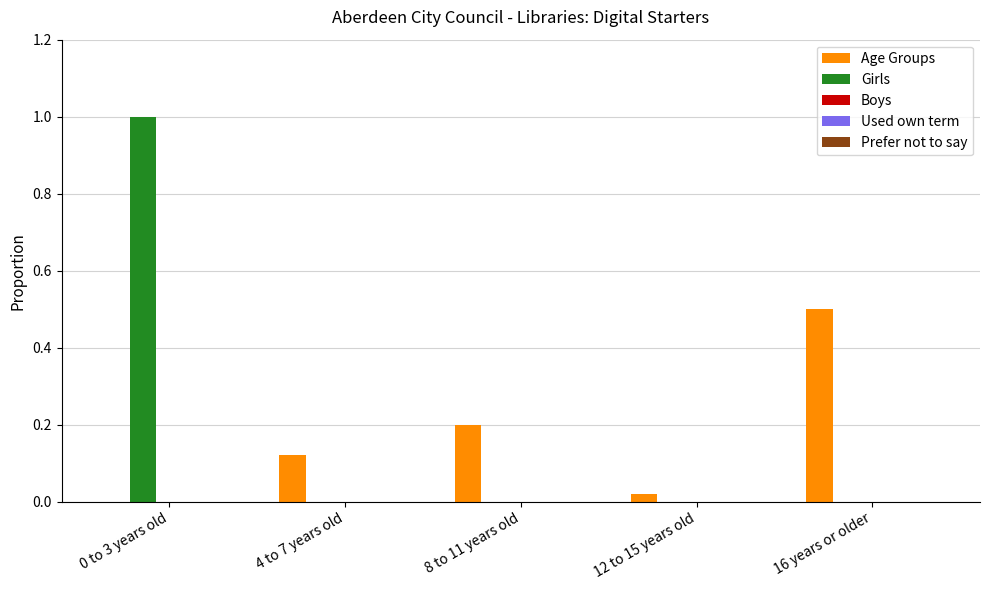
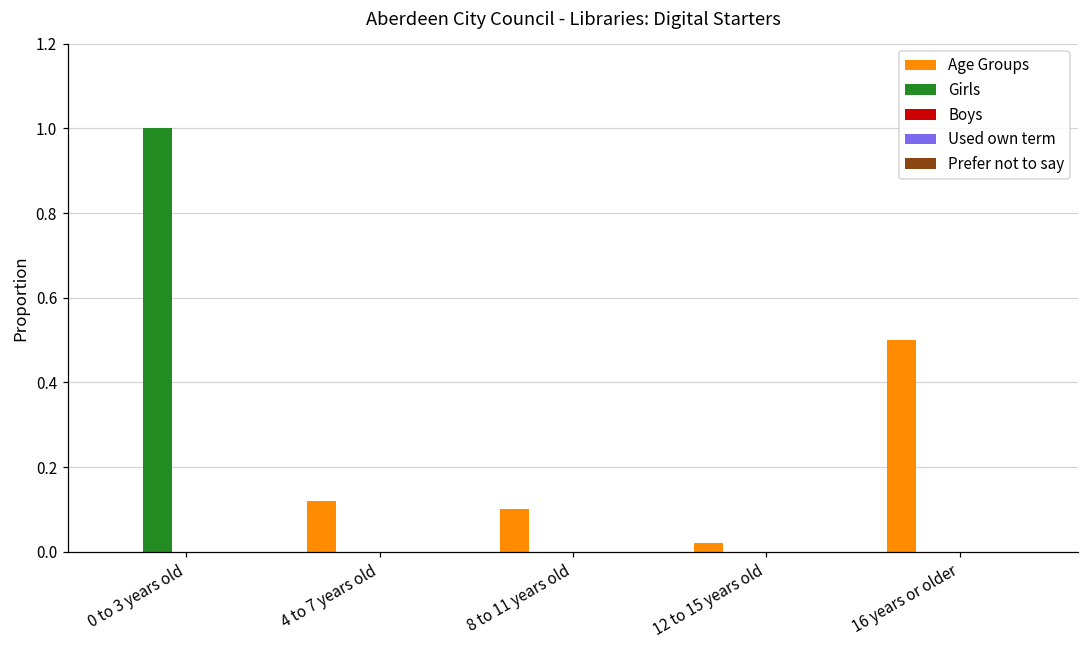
Age Groups, 8 to 11 years old: 0.2 -> 0.1
